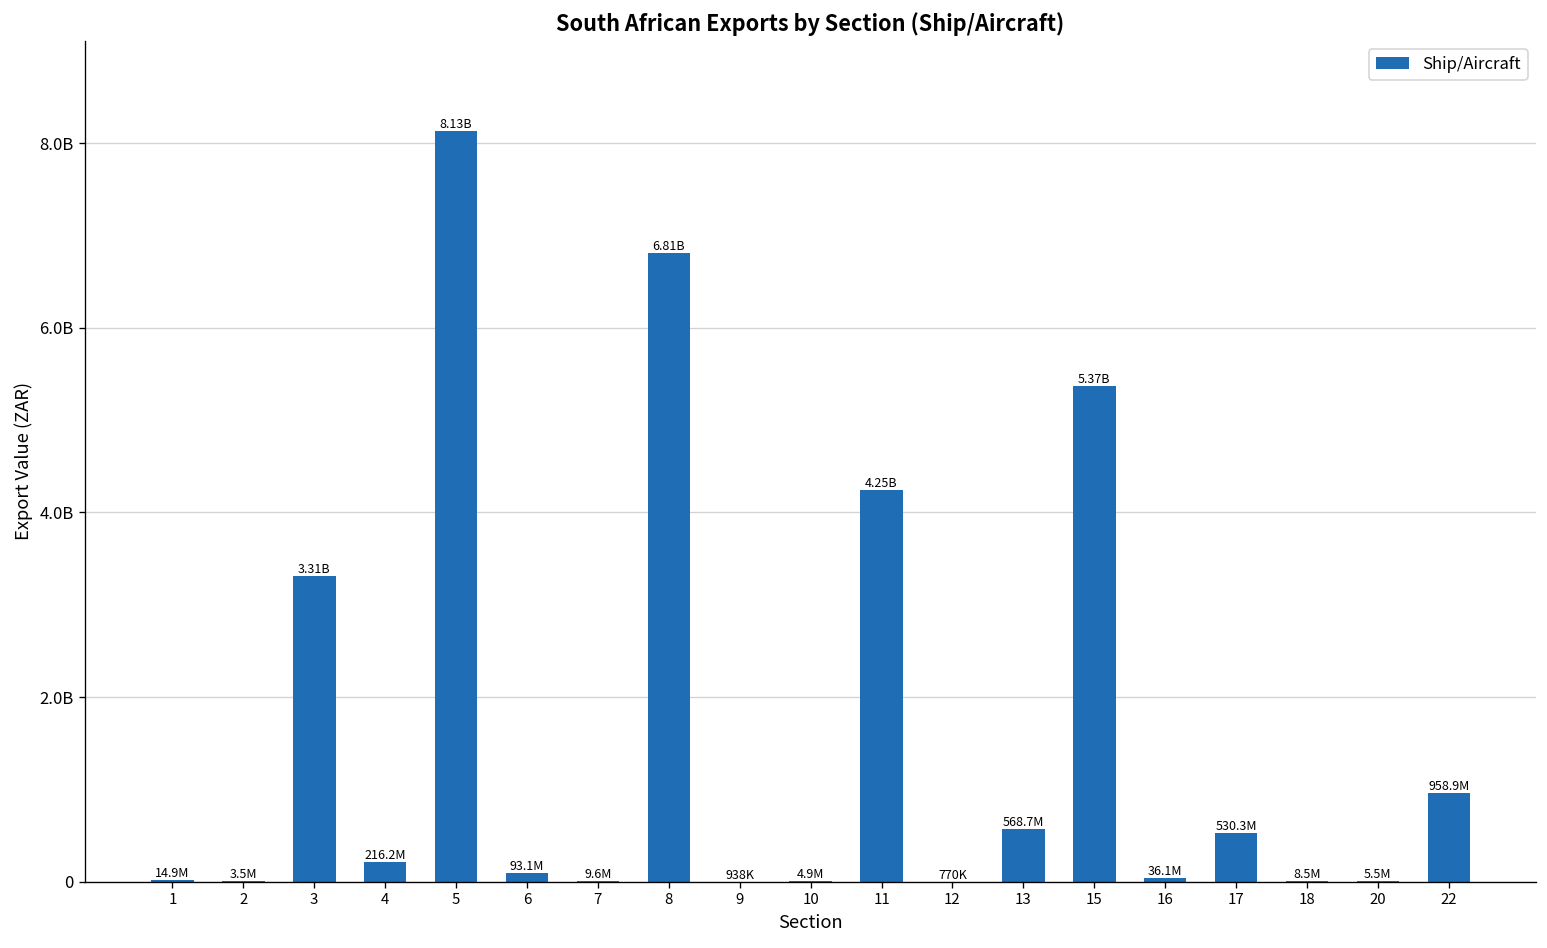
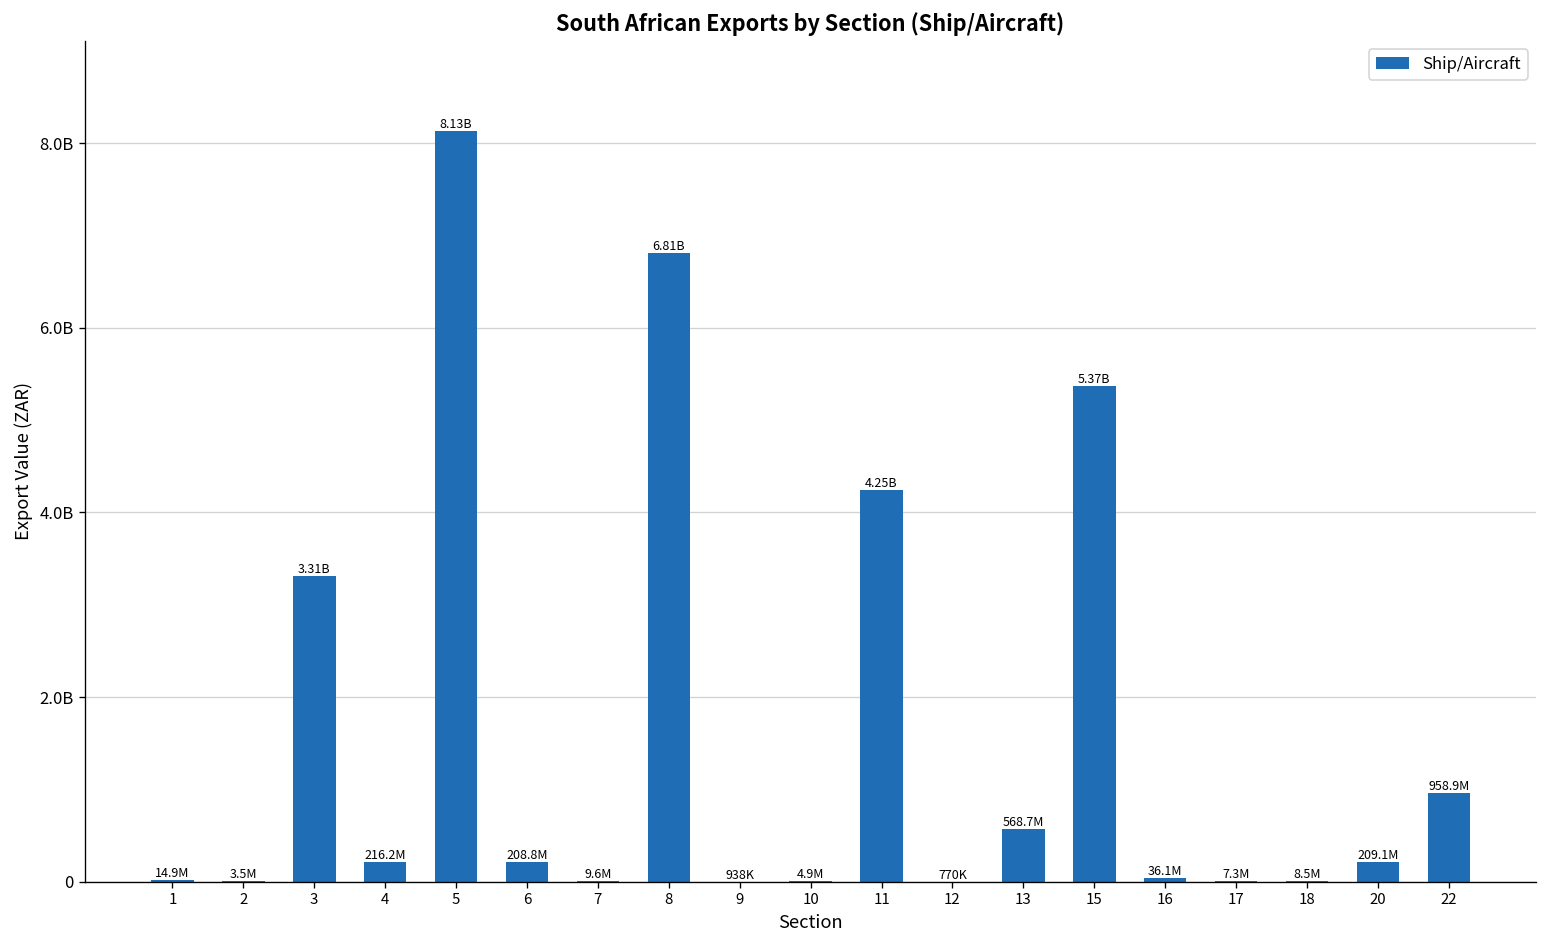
6: 93.1M -> 208.8M
17: 530.3M -> 7.3M
20: 5.5M -> 209.1M
